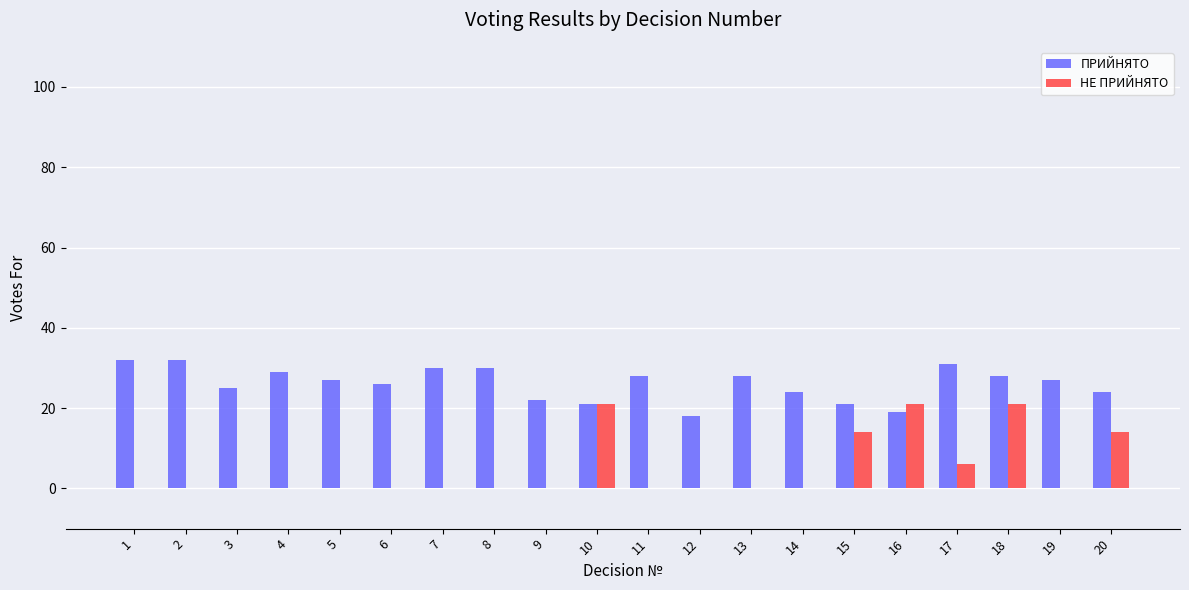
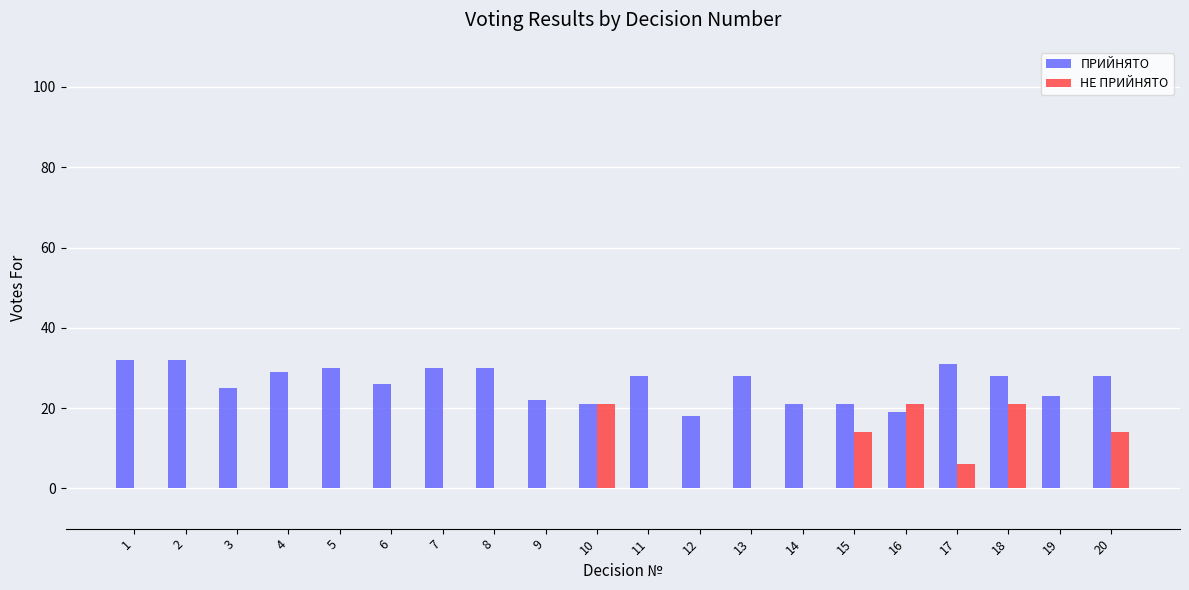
ПРИЙНЯТО, 5: 27 -> 30
ПРИЙНЯТО, 14: 24 -> 21
ПРИЙНЯТО, 19: 27 -> 23
ПРИЙНЯТО, 20: 24 -> 28
